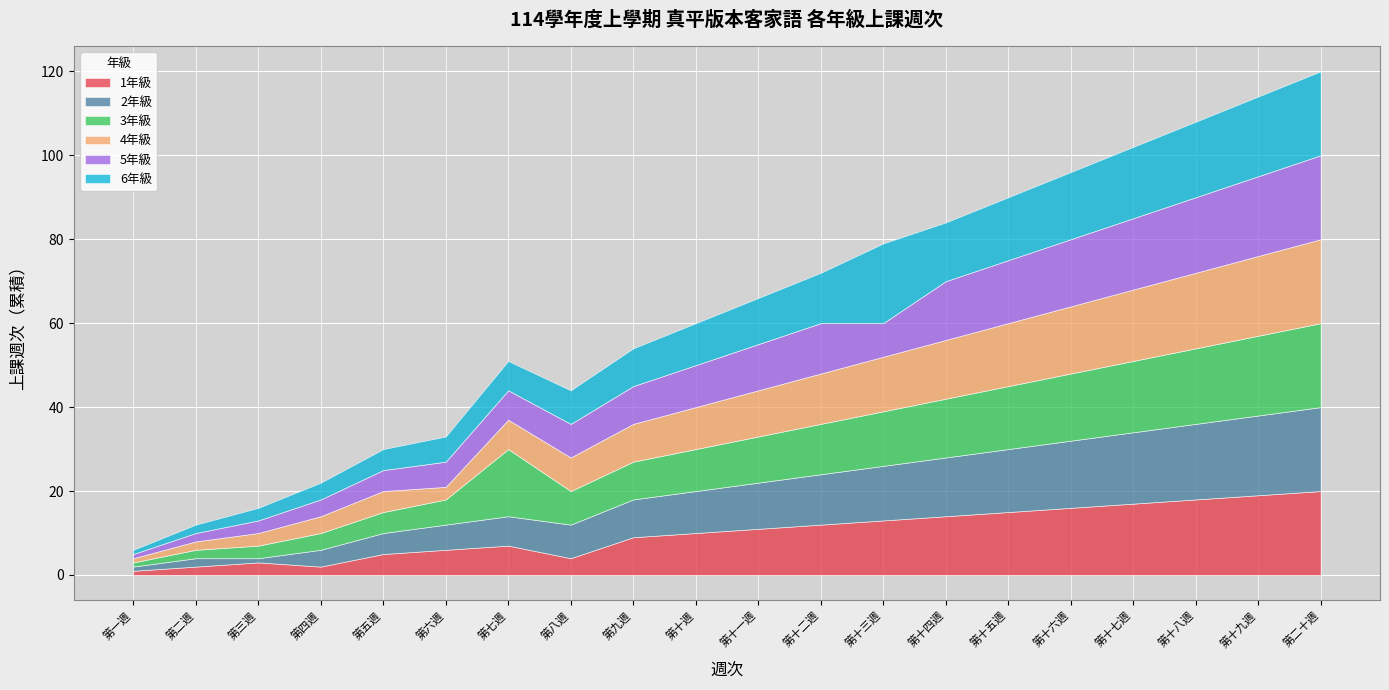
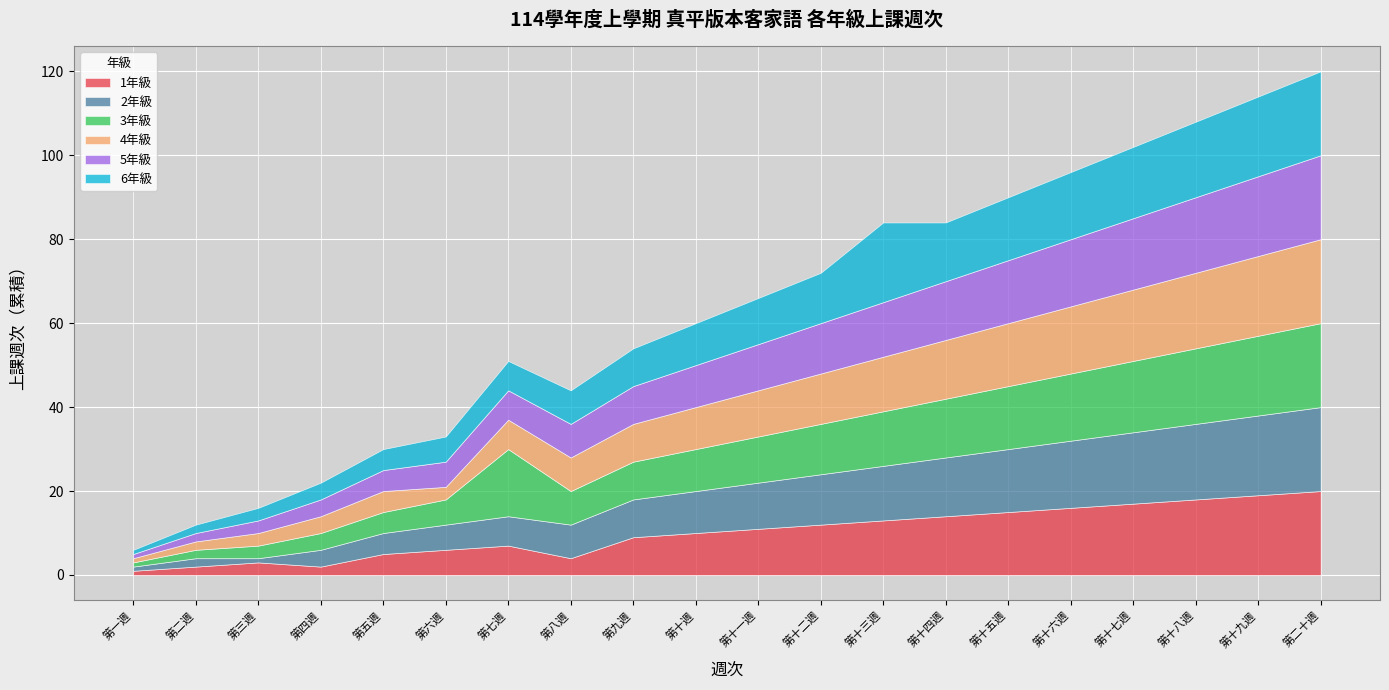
5年級, 第十三週: 8 -> 13
